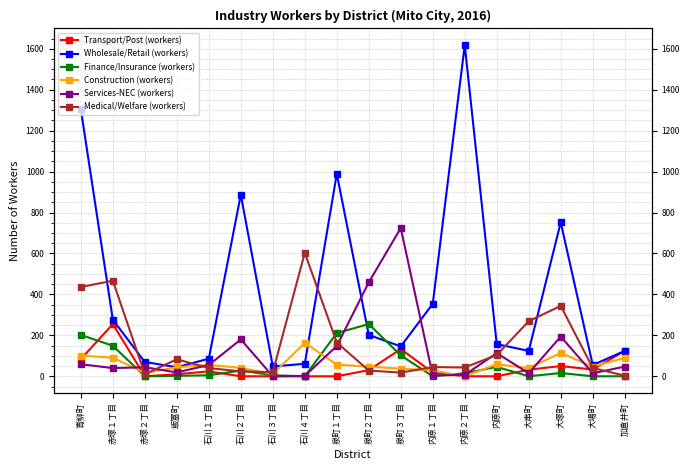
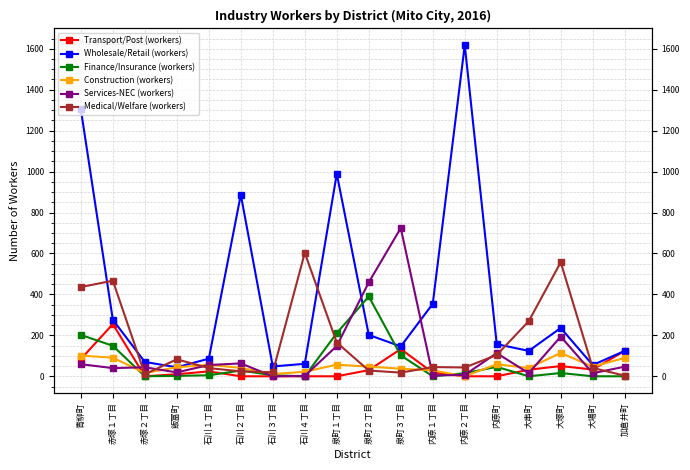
Services-NEC (workers), 石川２丁目: 180 -> 60
Construction (workers), 石川４丁目: 160 -> 20
Finance/Insurance (workers), 泉町２丁目: 260 -> 390
Wholesale/Retail (workers), 大塚町: 750 -> 240
Medical/Welfare (workers), 大塚町: 340 -> 560
